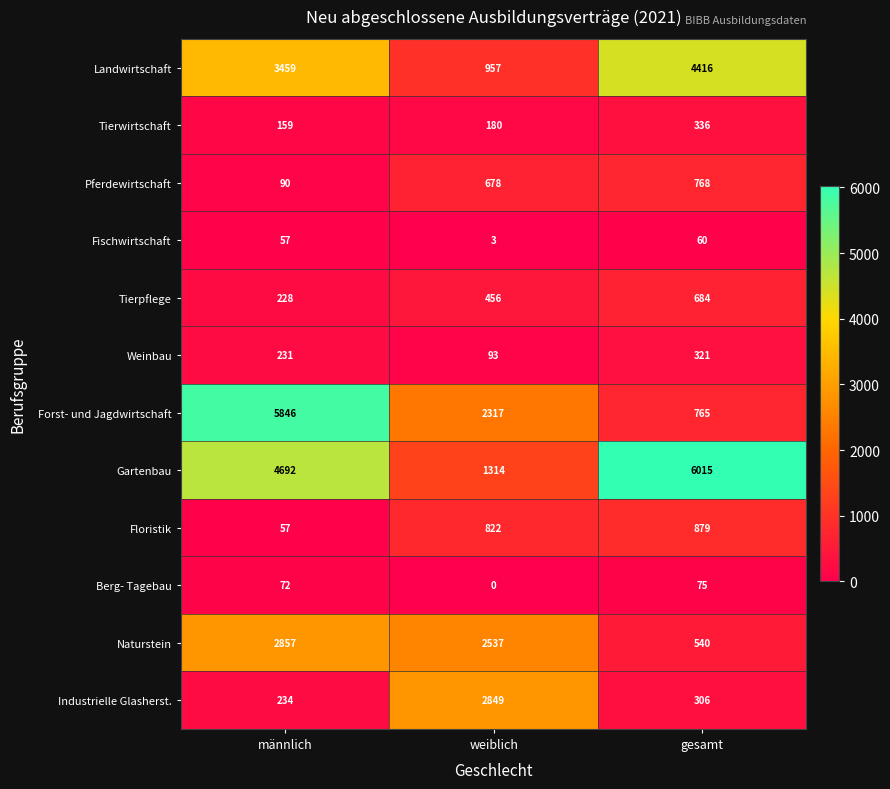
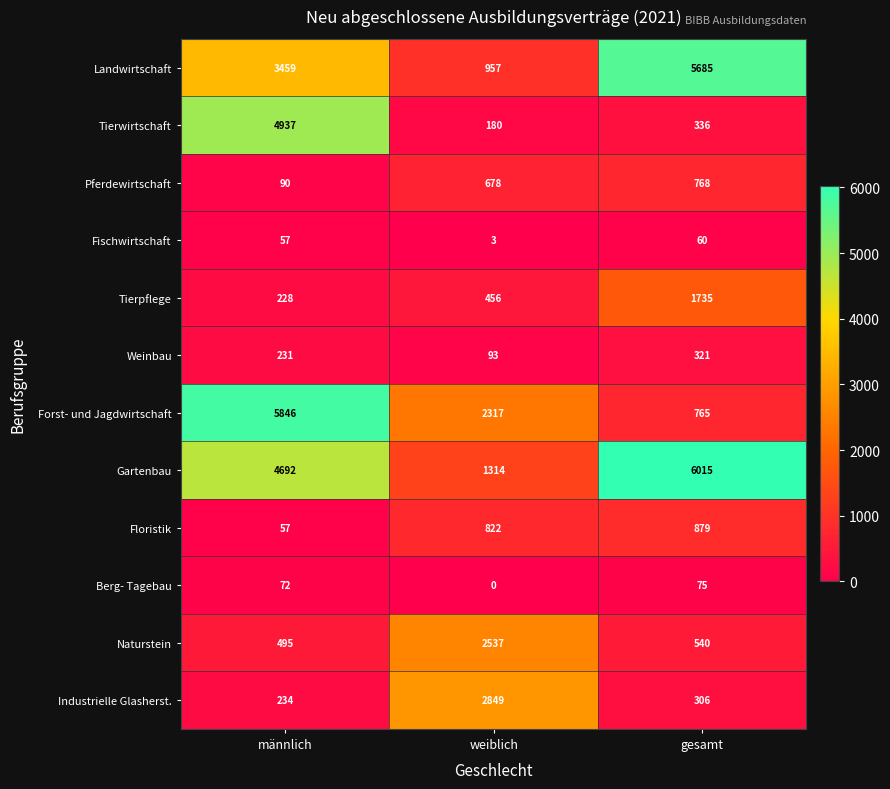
Landwirtschaft, gesamt: 4416 -> 5685
Tierwirtschaft, männlich: 159 -> 4937
Tierpflege, gesamt: 684 -> 1735
Naturstein, männlich: 2857 -> 495
